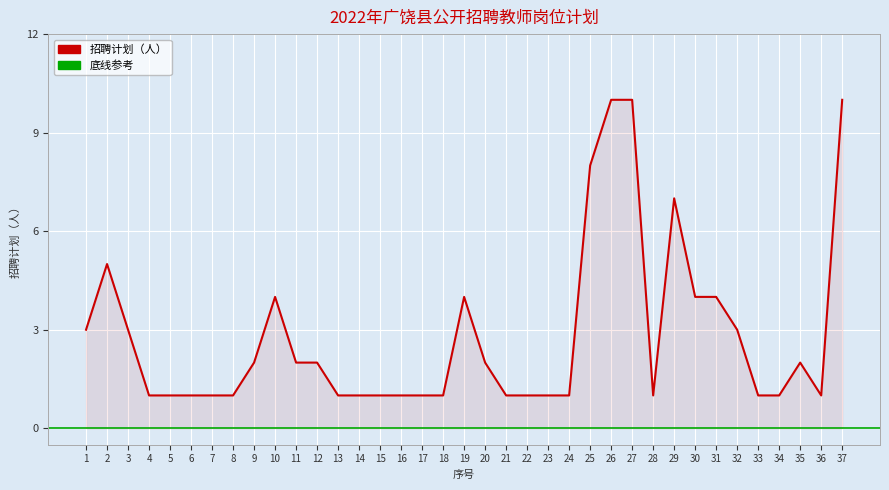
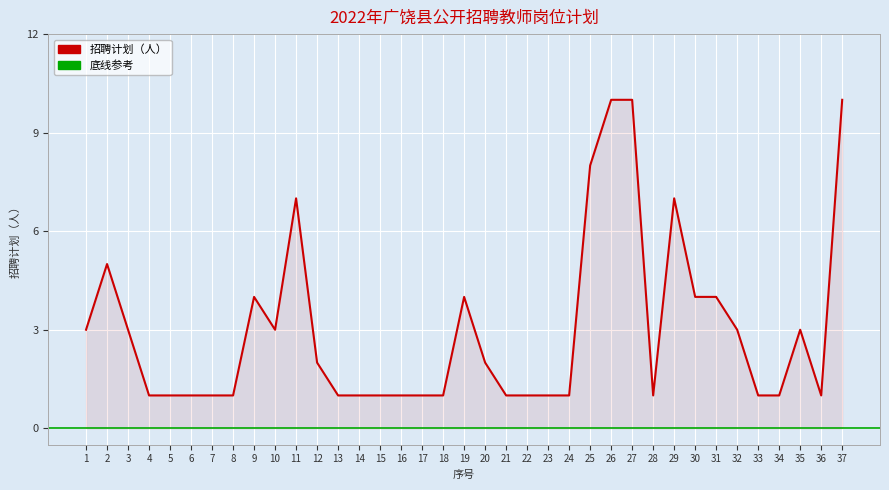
9: 2 -> 4
10: 4 -> 3
11: 2 -> 7
35: 2 -> 3
